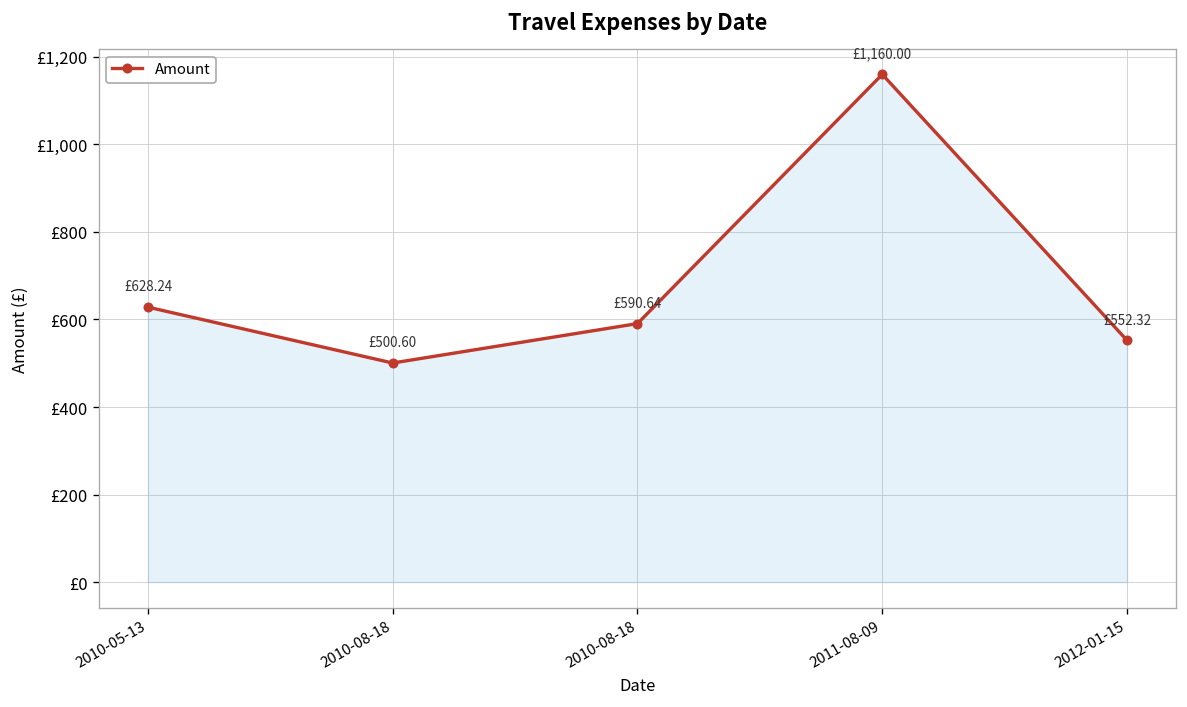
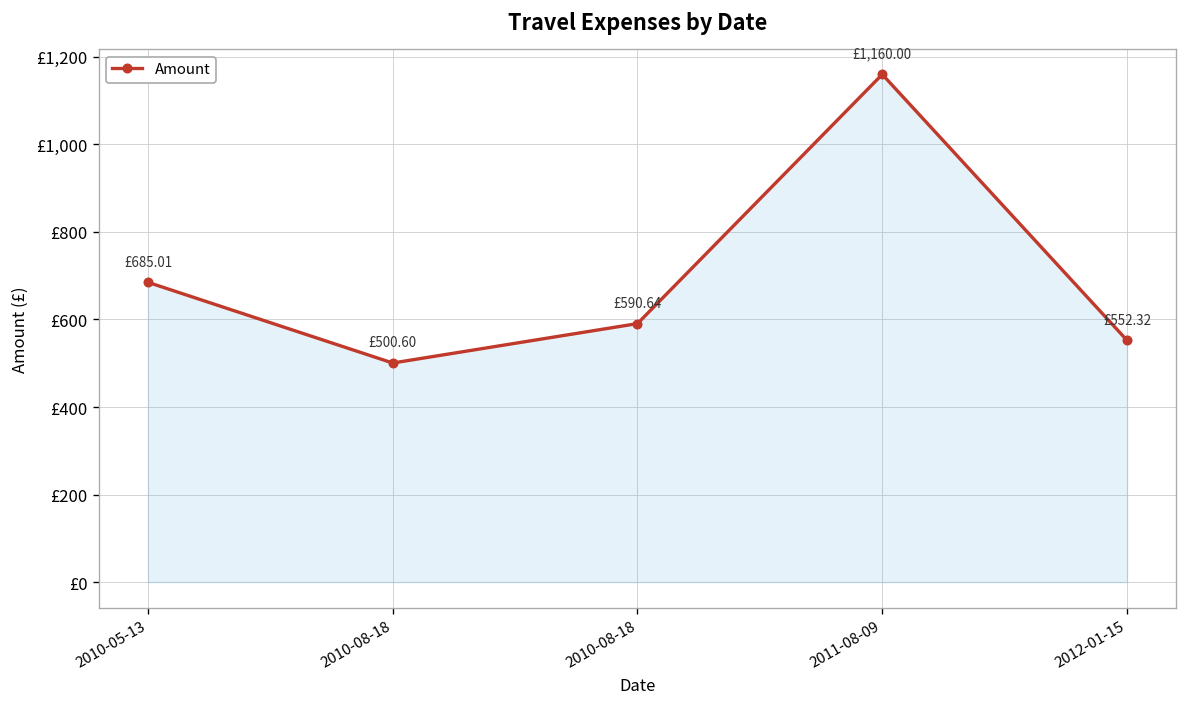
2010-05-13: £628.24 -> £685.01
